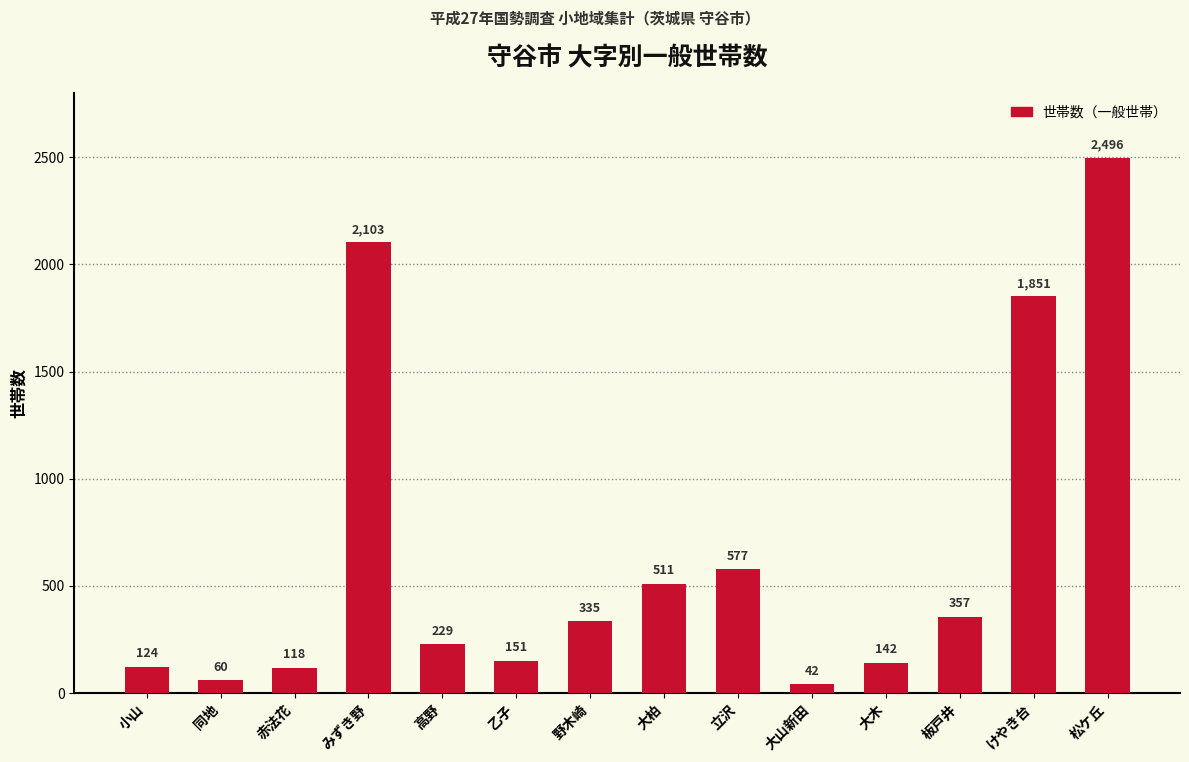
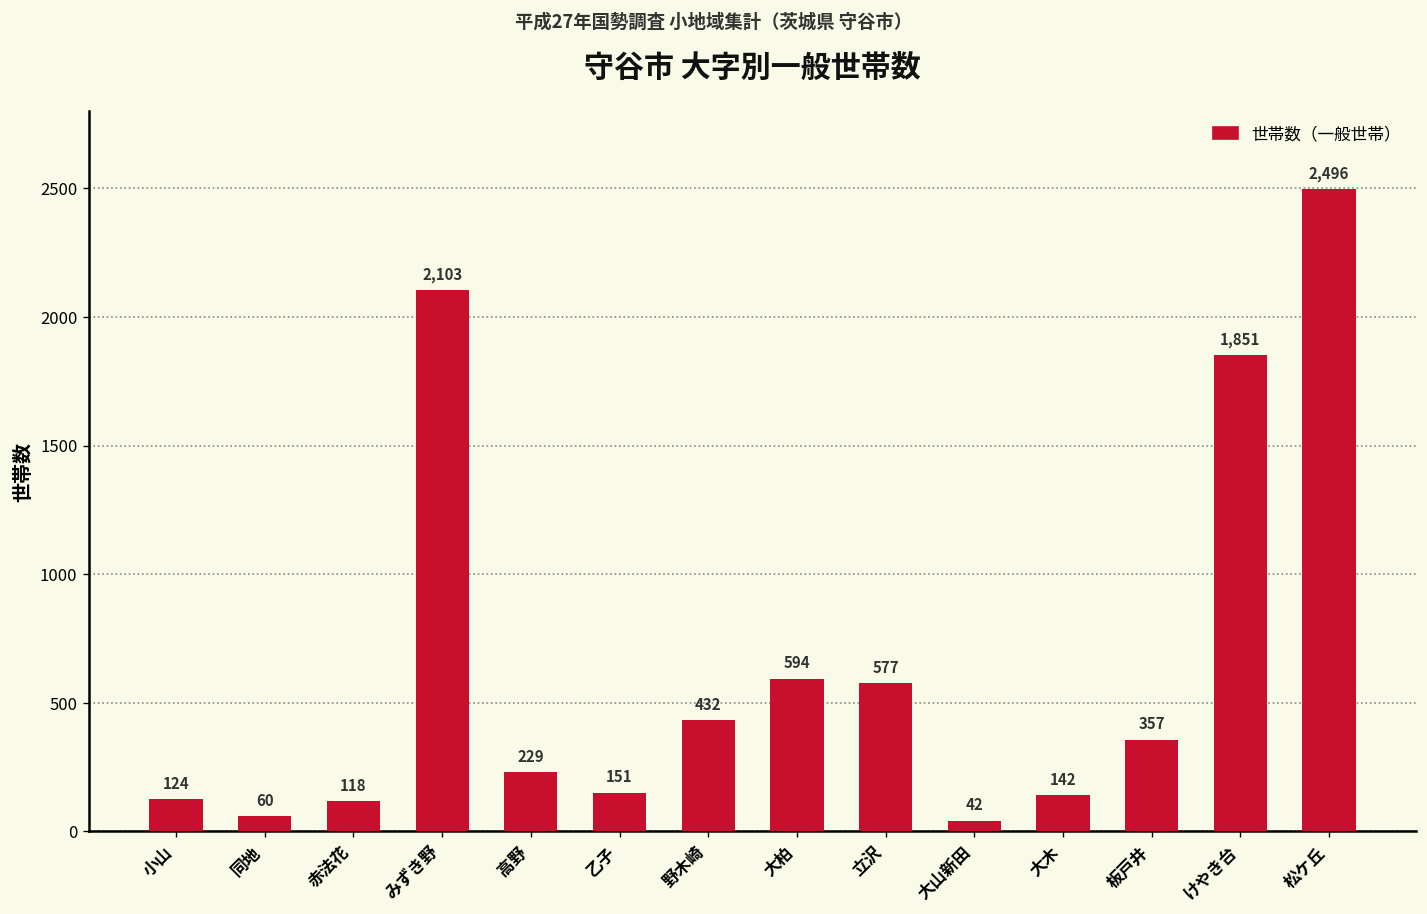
野木崎: 335 -> 432
大柏: 511 -> 594
